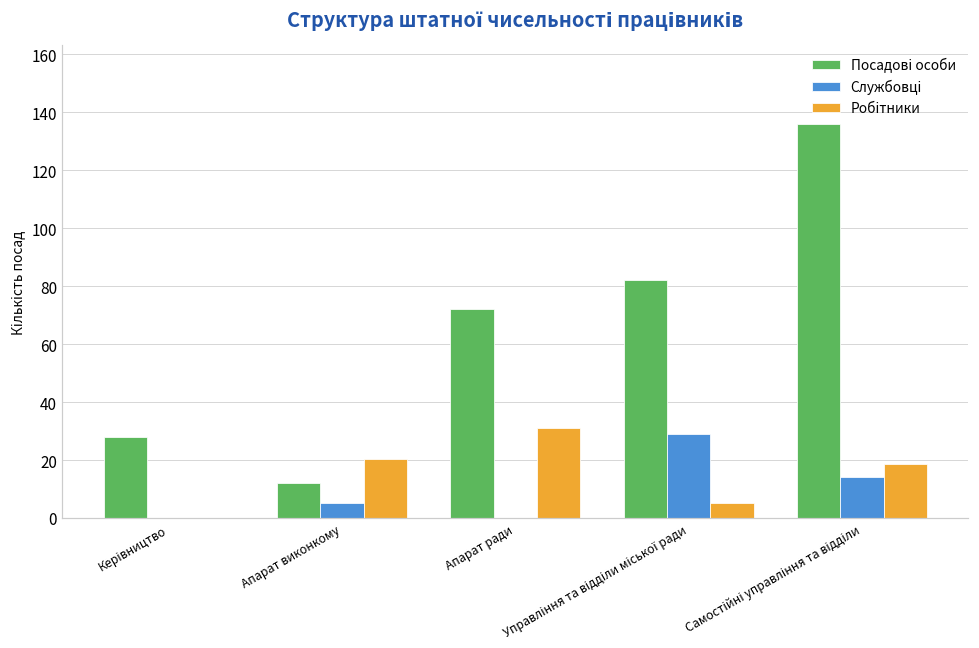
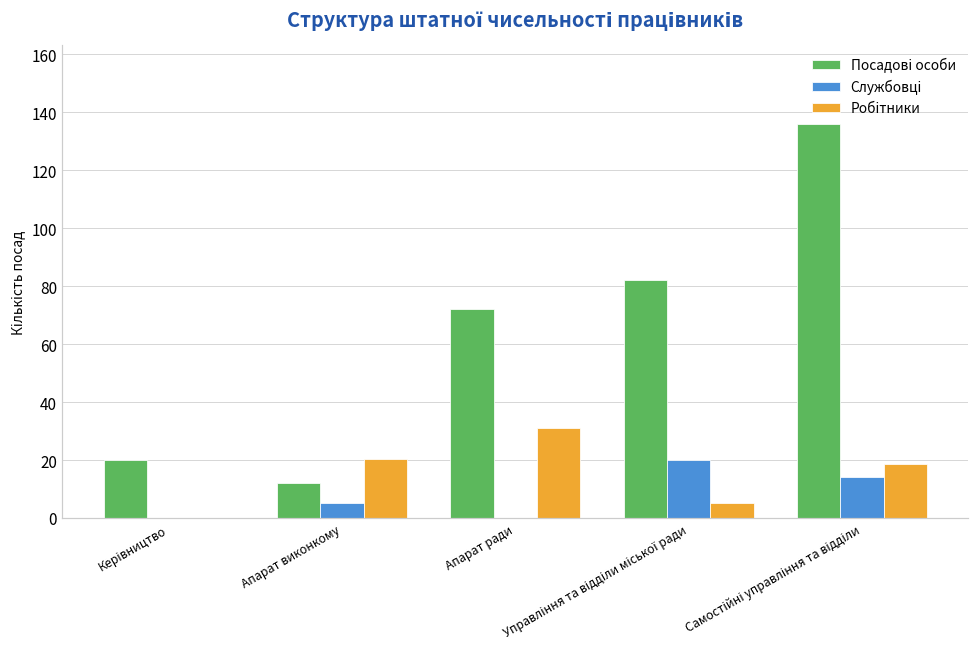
Посадові особи, Керівництво: 28 -> 20
Службовці, Управління та відділи міської ради: 29 -> 20
